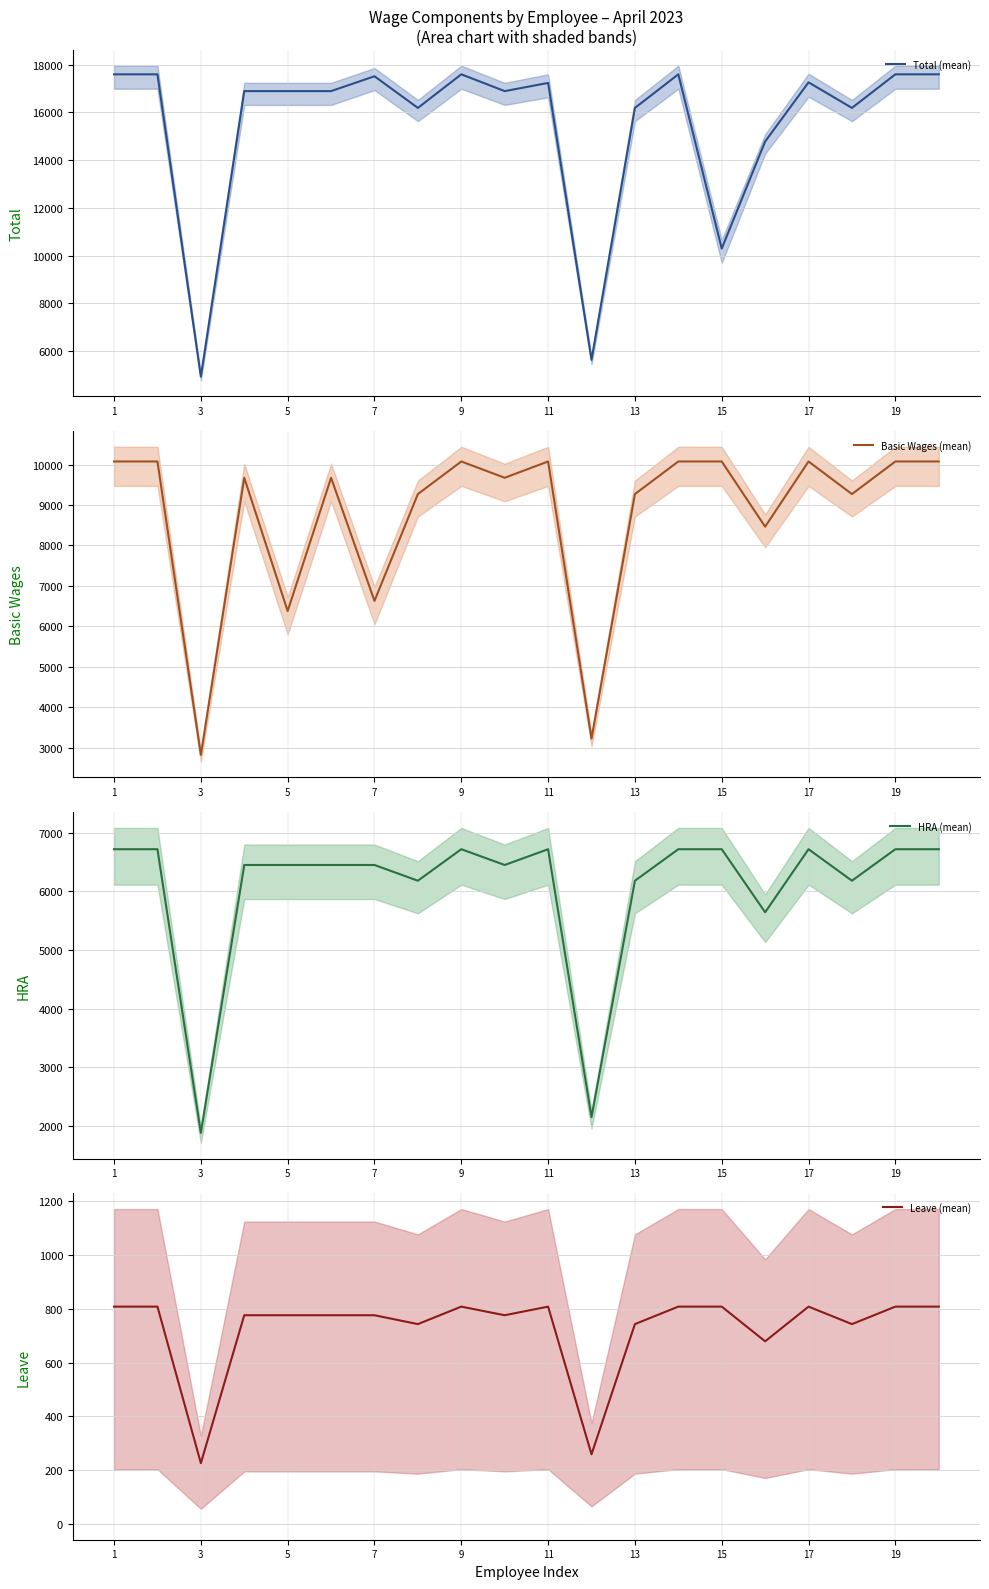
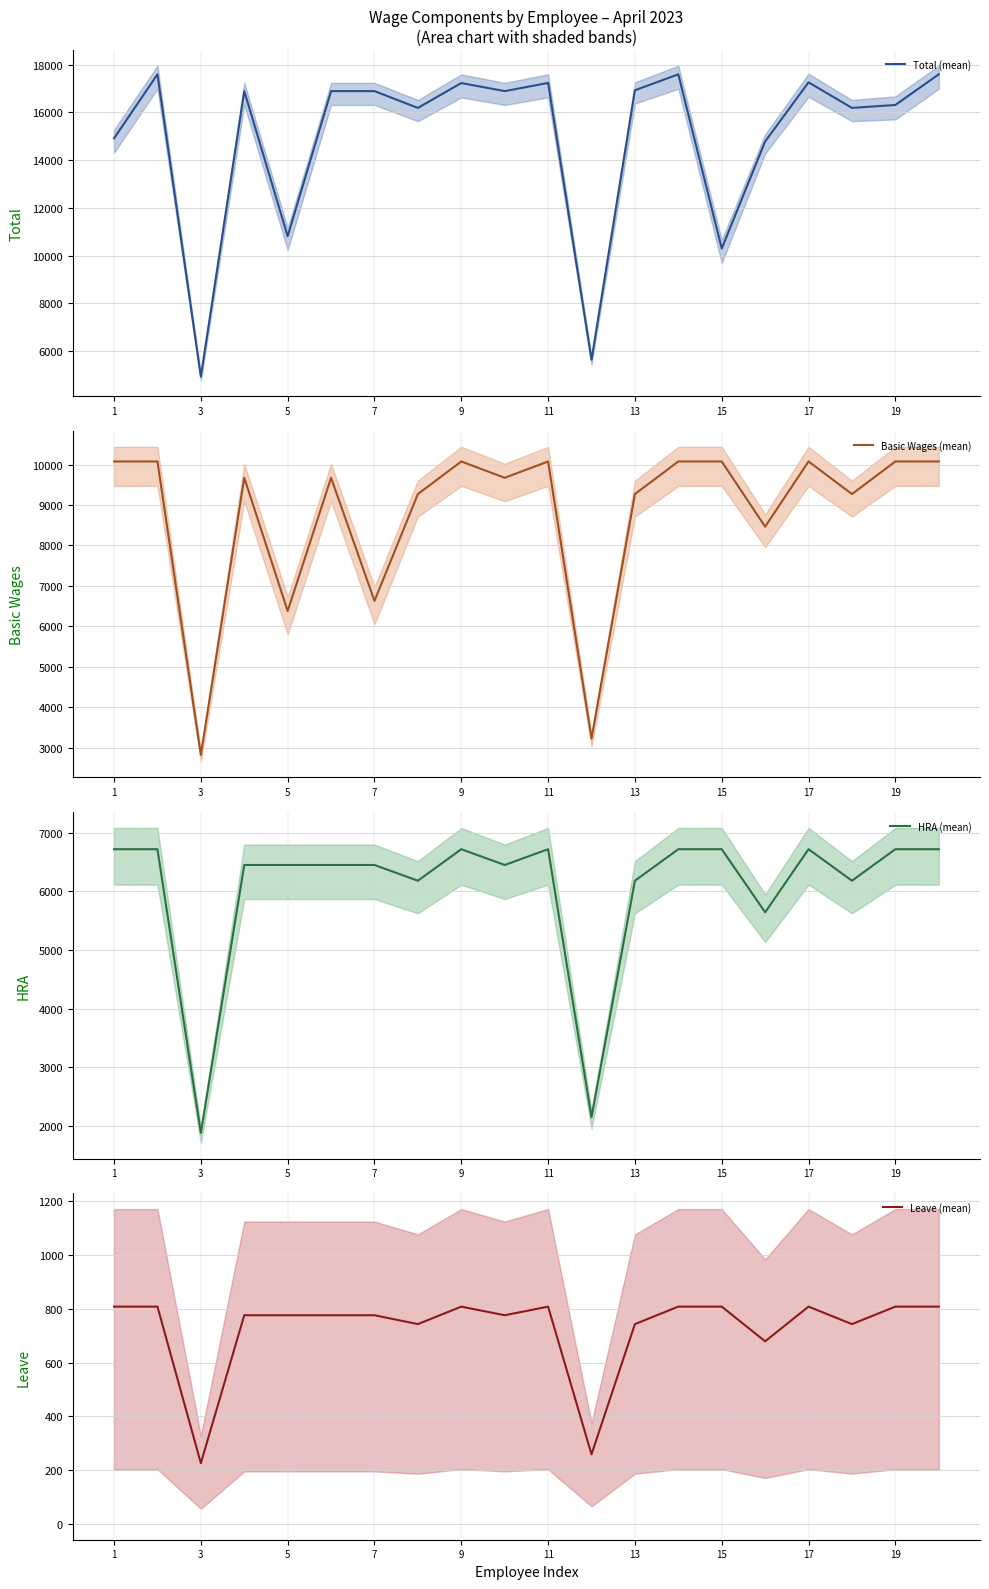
Wage Components by Employee – April 2023 (Area chart with shaded bands), Total (mean), 1: 17600 -> 14900
Wage Components by Employee – April 2023 (Area chart with shaded bands), Total (mean), 5: 16900 -> 10800
Wage Components by Employee – April 2023 (Area chart with shaded bands), Total (mean), 7: 17500 -> 16900
Wage Components by Employee – April 2023 (Area chart with shaded bands), Total (mean), 9: 17600 -> 17200
Wage Components by Employee – April 2023 (Area chart with shaded bands), Total (mean), 13: 16200 -> 16900
Wage Components by Employee – April 2023 (Area chart with shaded bands), Total (mean), 19: 17600 -> 16300
